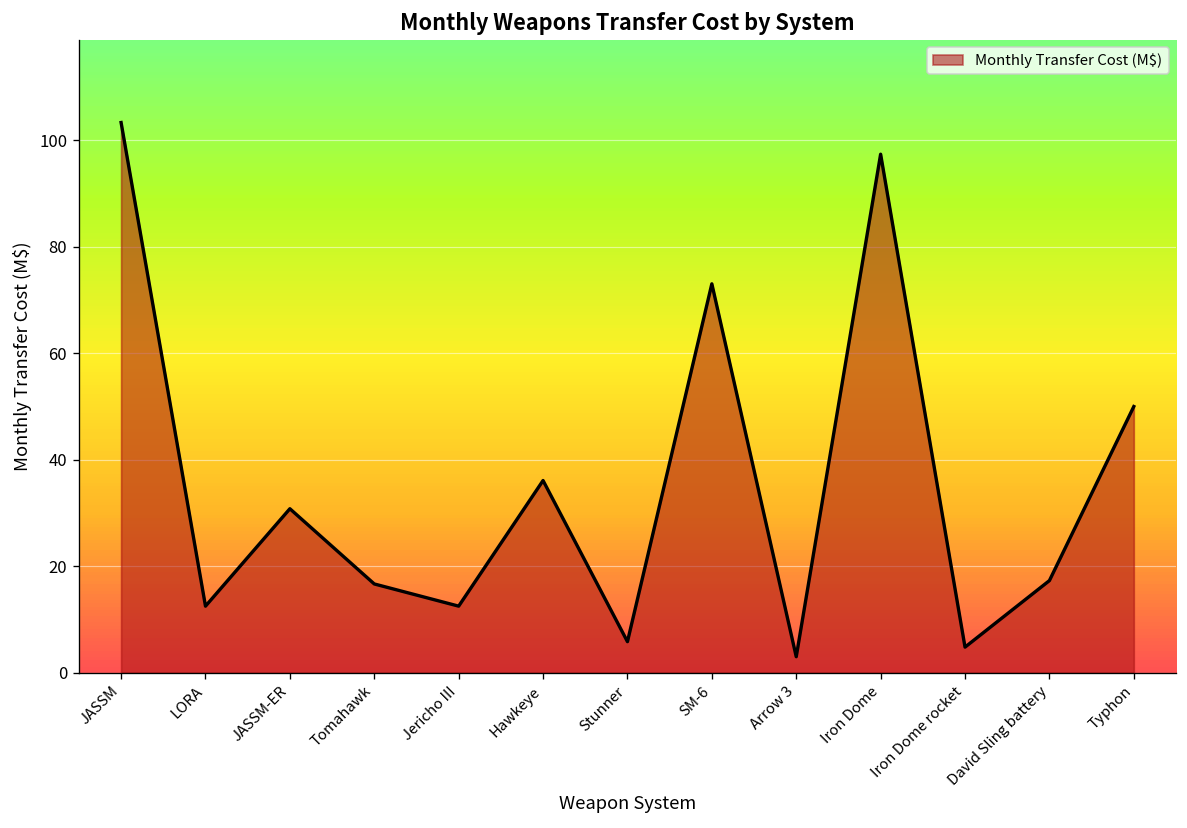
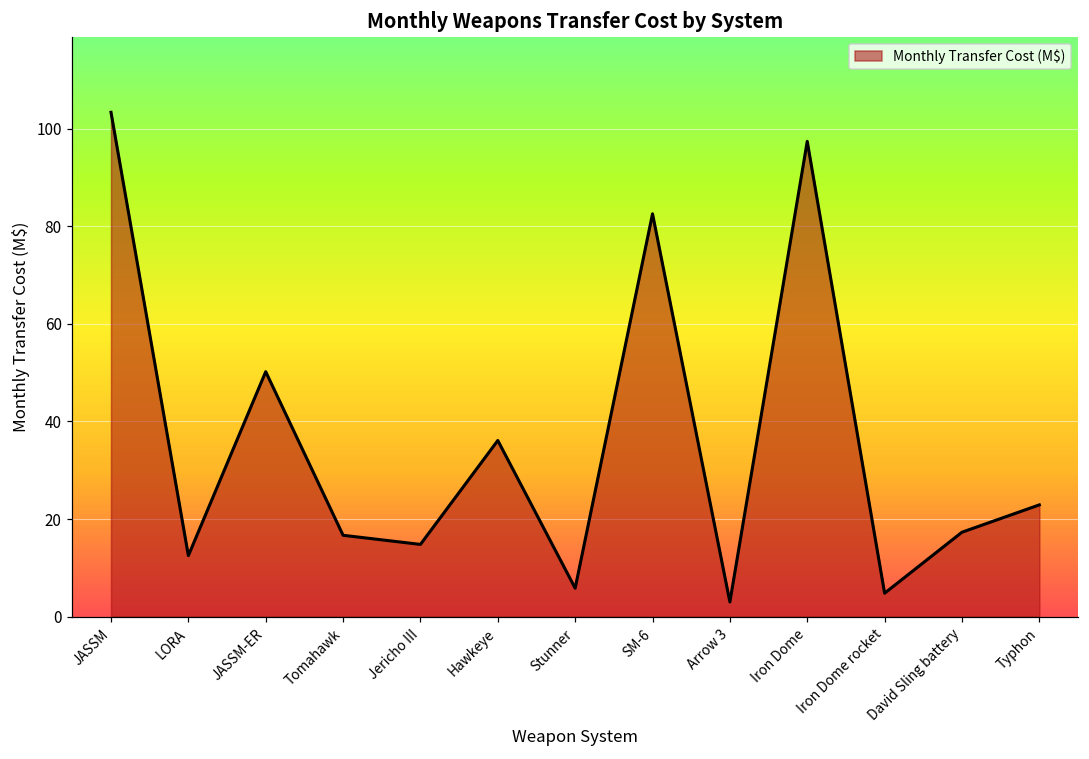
JASSM-ER: 31 -> 50
Jericho III: 13 -> 15
SM-6: 73 -> 83
Typhon: 50 -> 23
